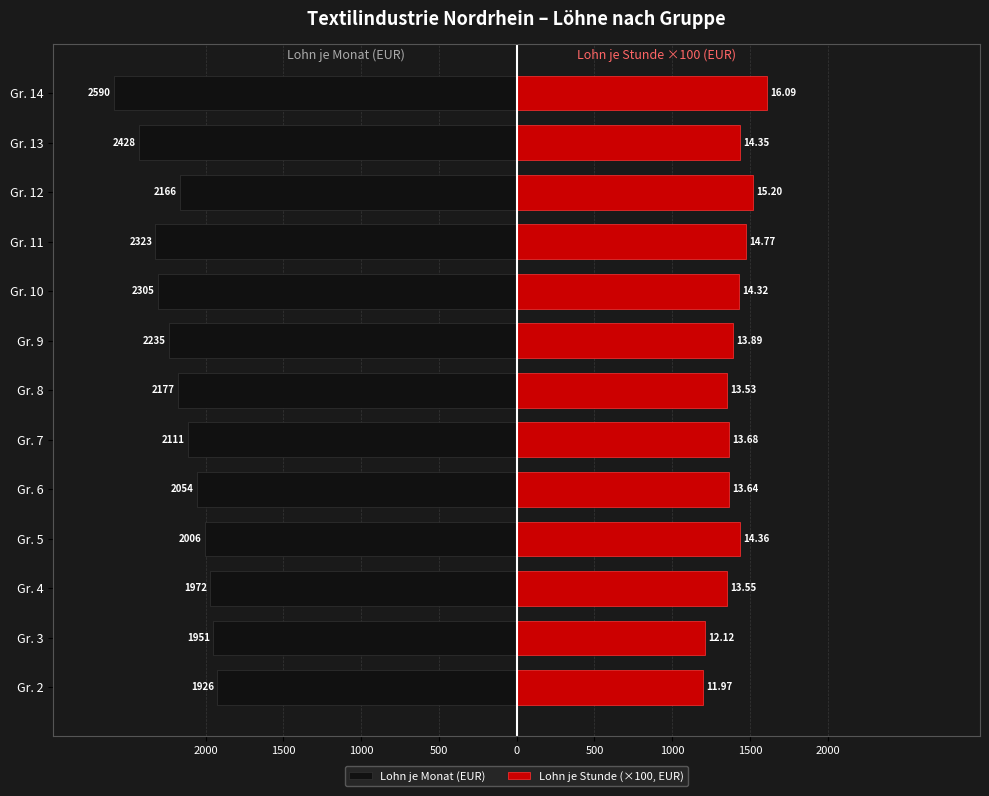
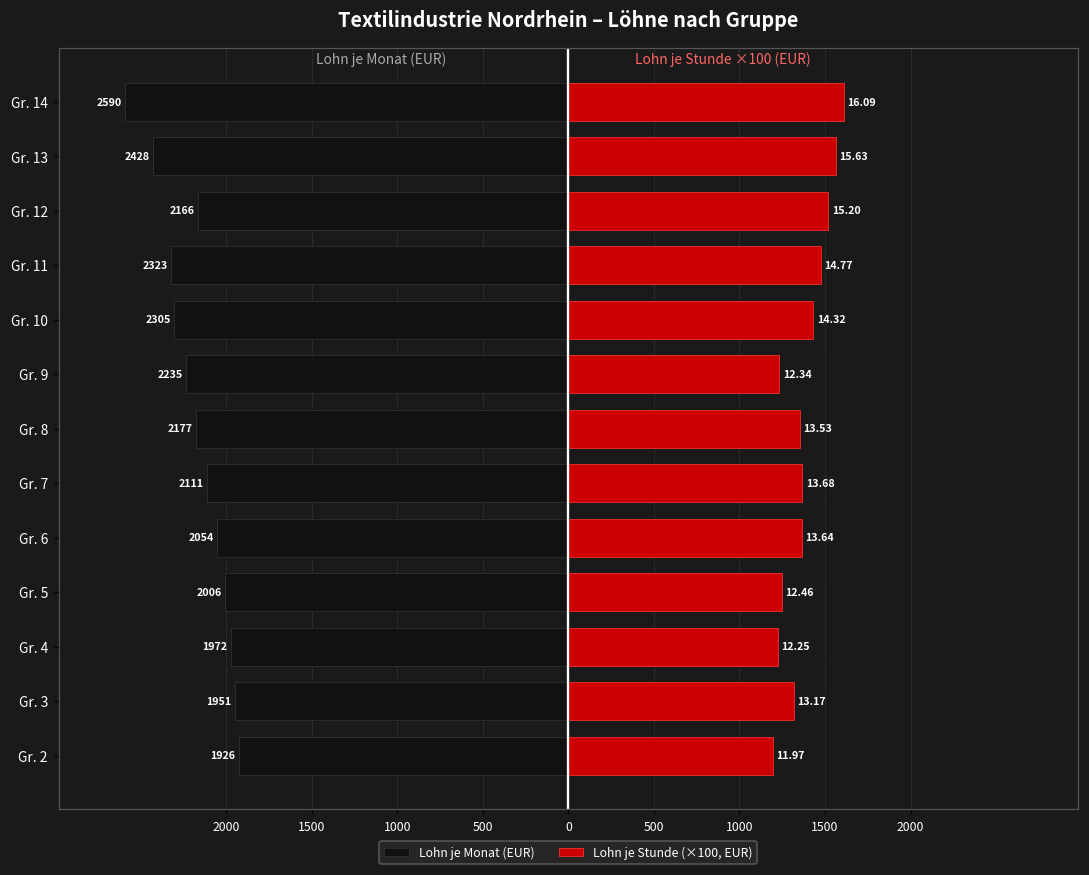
Lohn je Stunde (×100, EUR), Gr. 13: 14.35 -> 15.63
Lohn je Stunde (×100, EUR), Gr. 9: 13.89 -> 12.34
Lohn je Stunde (×100, EUR), Gr. 5: 14.36 -> 12.46
Lohn je Stunde (×100, EUR), Gr. 4: 13.55 -> 12.25
Lohn je Stunde (×100, EUR), Gr. 3: 12.12 -> 13.17
